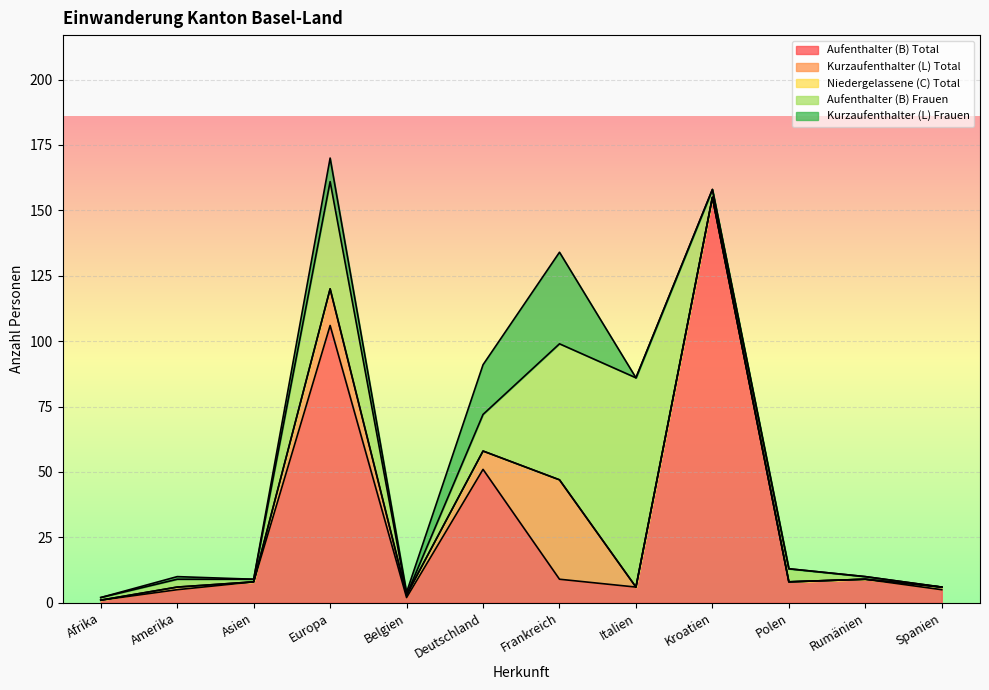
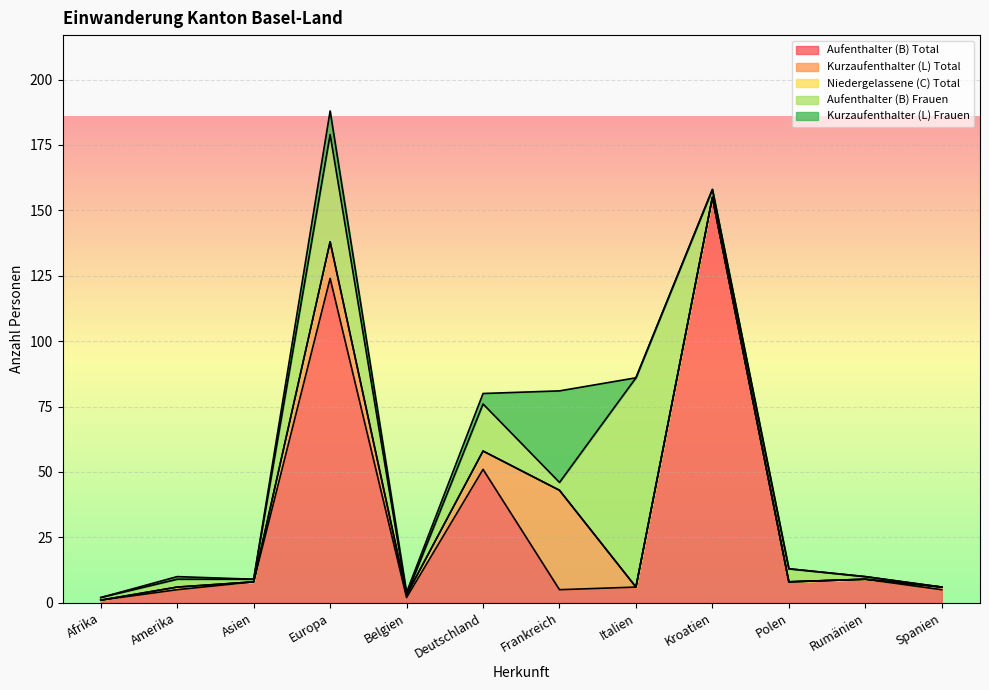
Aufenthalter (B) Total, Europa: 106 -> 124
Aufenthalter (B) Frauen, Deutschland: 14 -> 18
Kurzaufenthalter (L) Frauen, Deutschland: 19 -> 4
Aufenthalter (B) Total, Frankreich: 9 -> 5
Aufenthalter (B) Frauen, Frankreich: 52 -> 3
